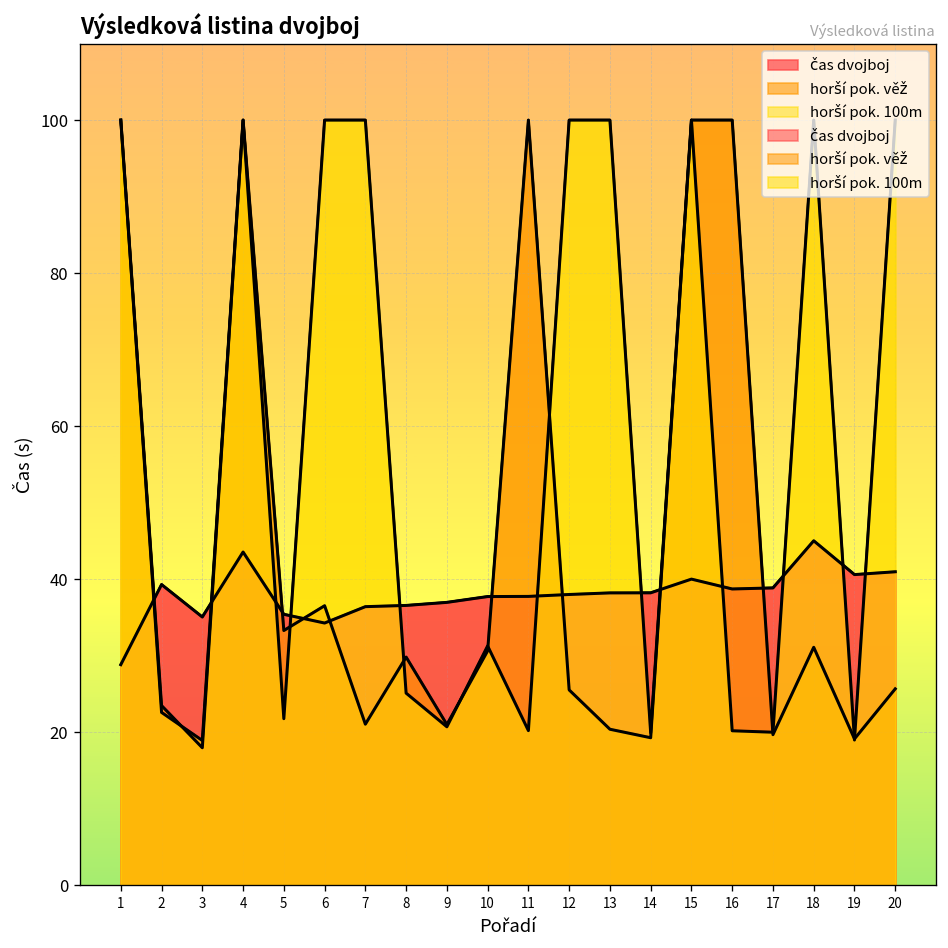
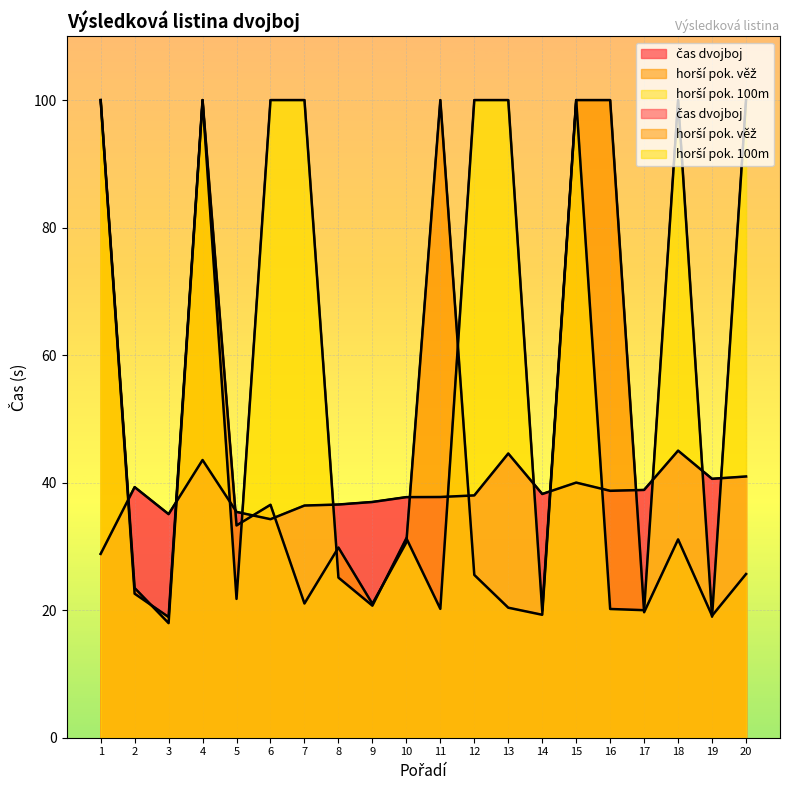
čas dvojboj, 13: 38 -> 45
